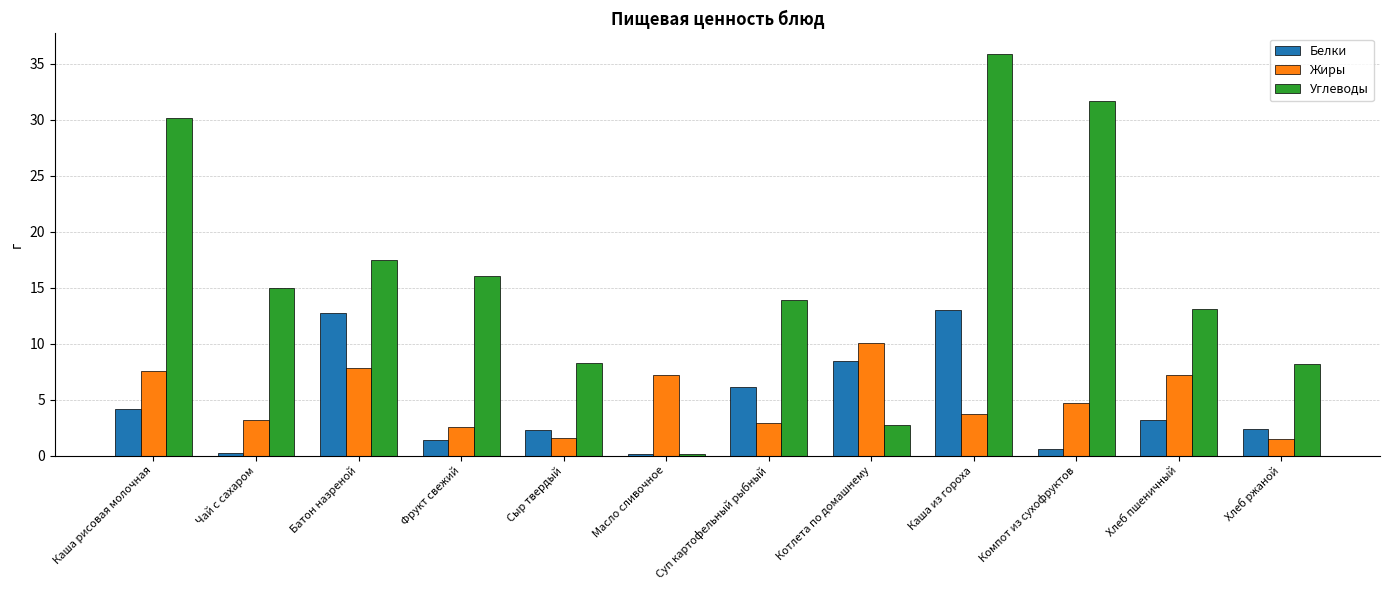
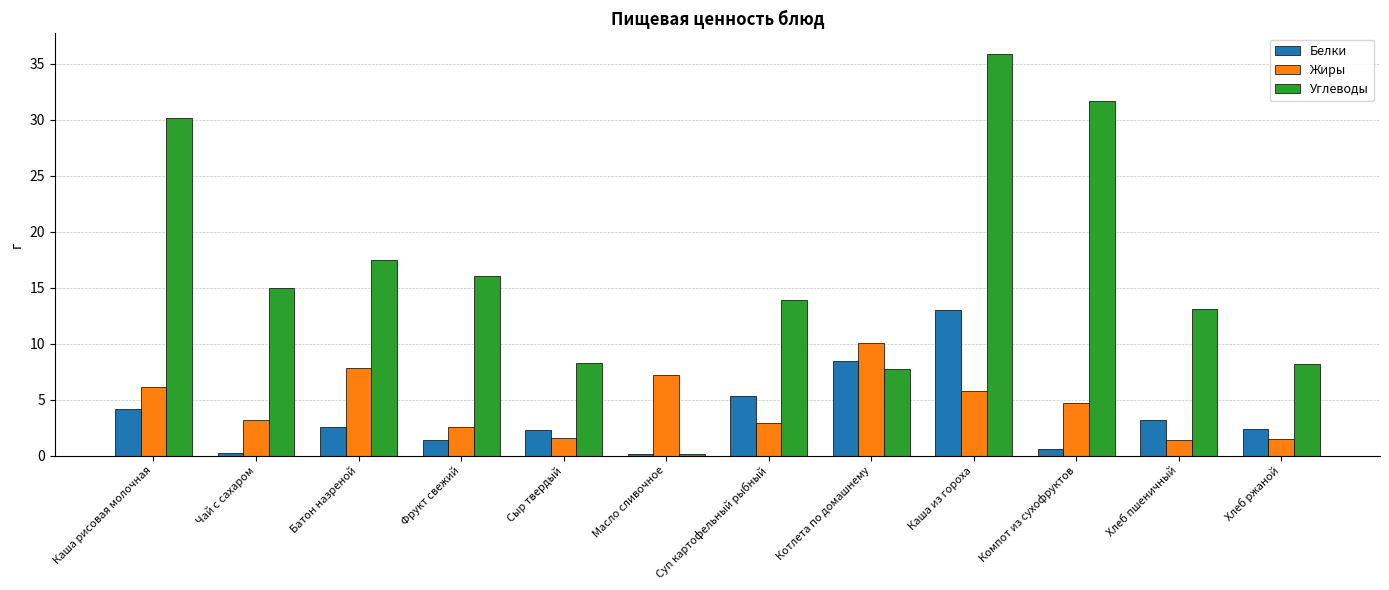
Жиры, Каша рисовая молочная: 7.6 -> 6.1
Белки, Батон назреной: 12.7 -> 2.6
Белки, Суп картофельный рыбный: 6.1 -> 5.3
Углеводы, Котлета по домашнему: 2.7 -> 7.7
Жиры, Каша из гороха: 3.7 -> 5.7
Жиры, Хлеб пшеничный: 7.2 -> 1.4
